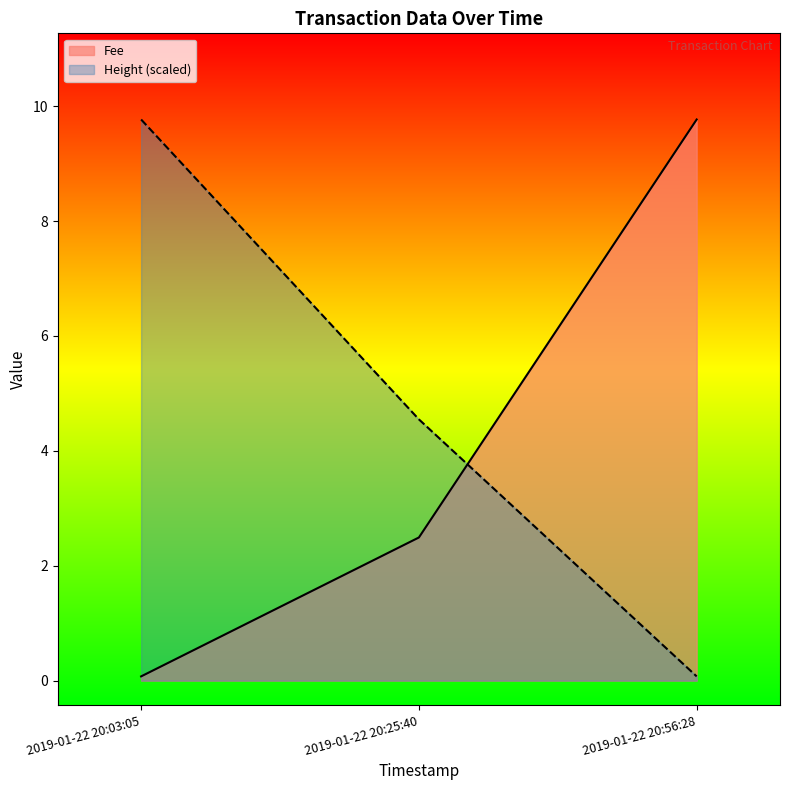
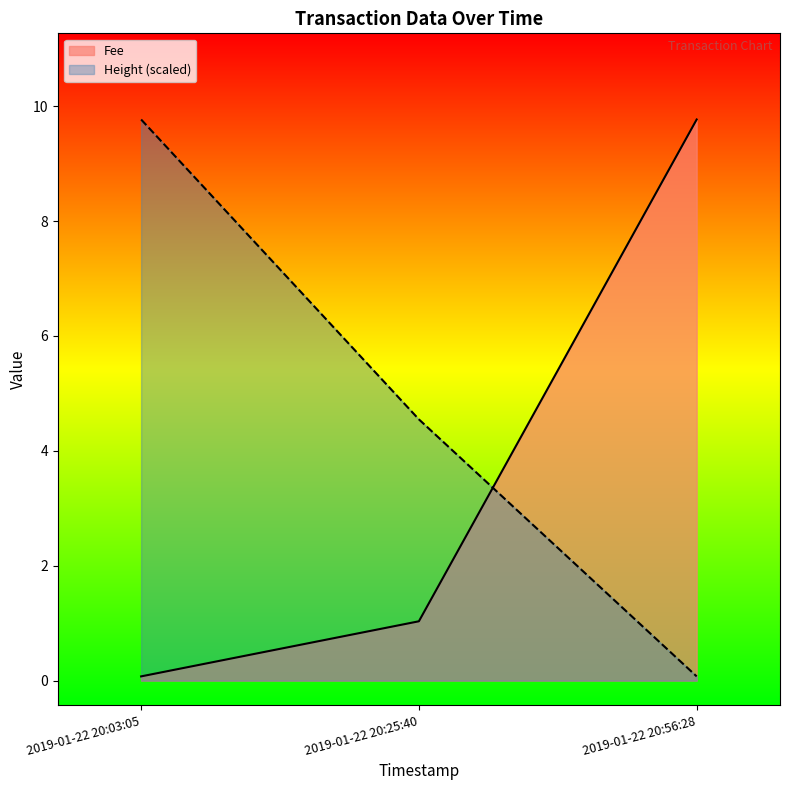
Fee, 2019-01-22 20:25:40: 2.5 -> 1.0
